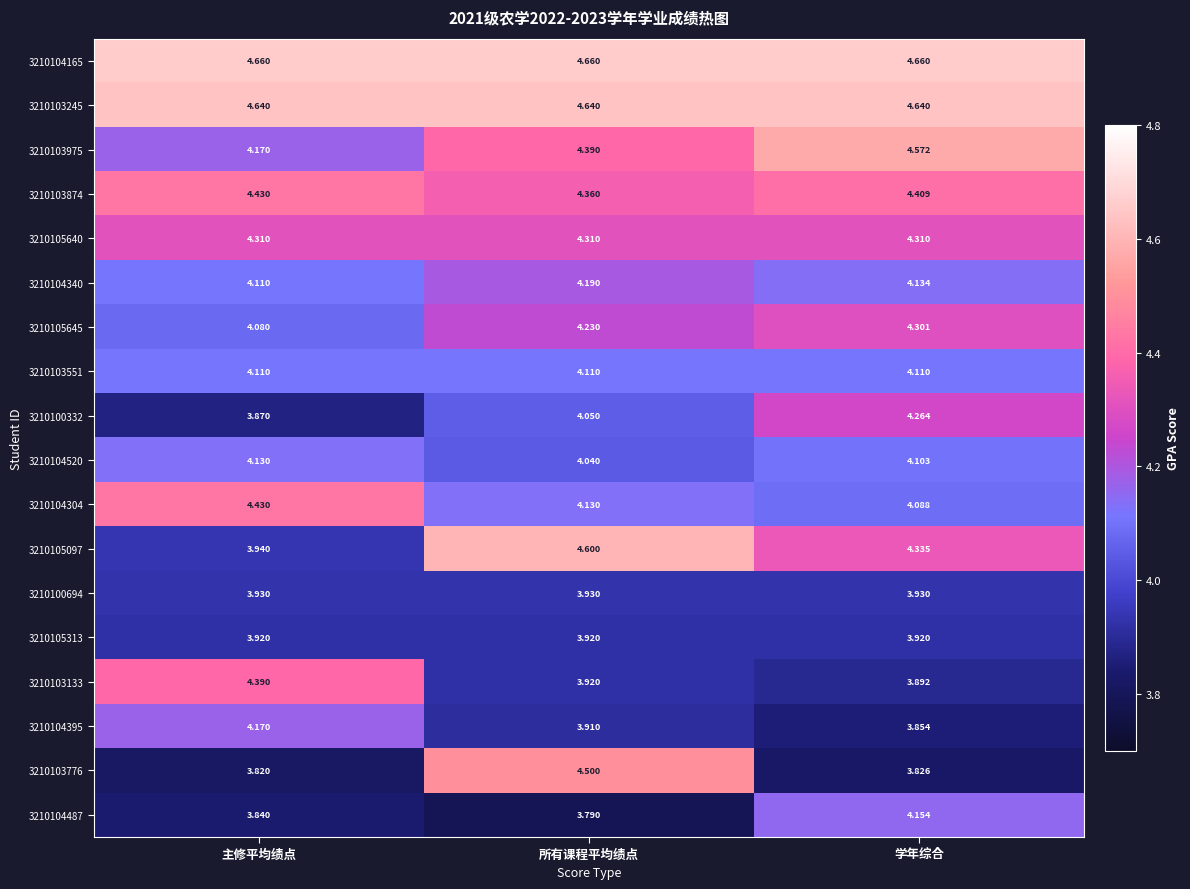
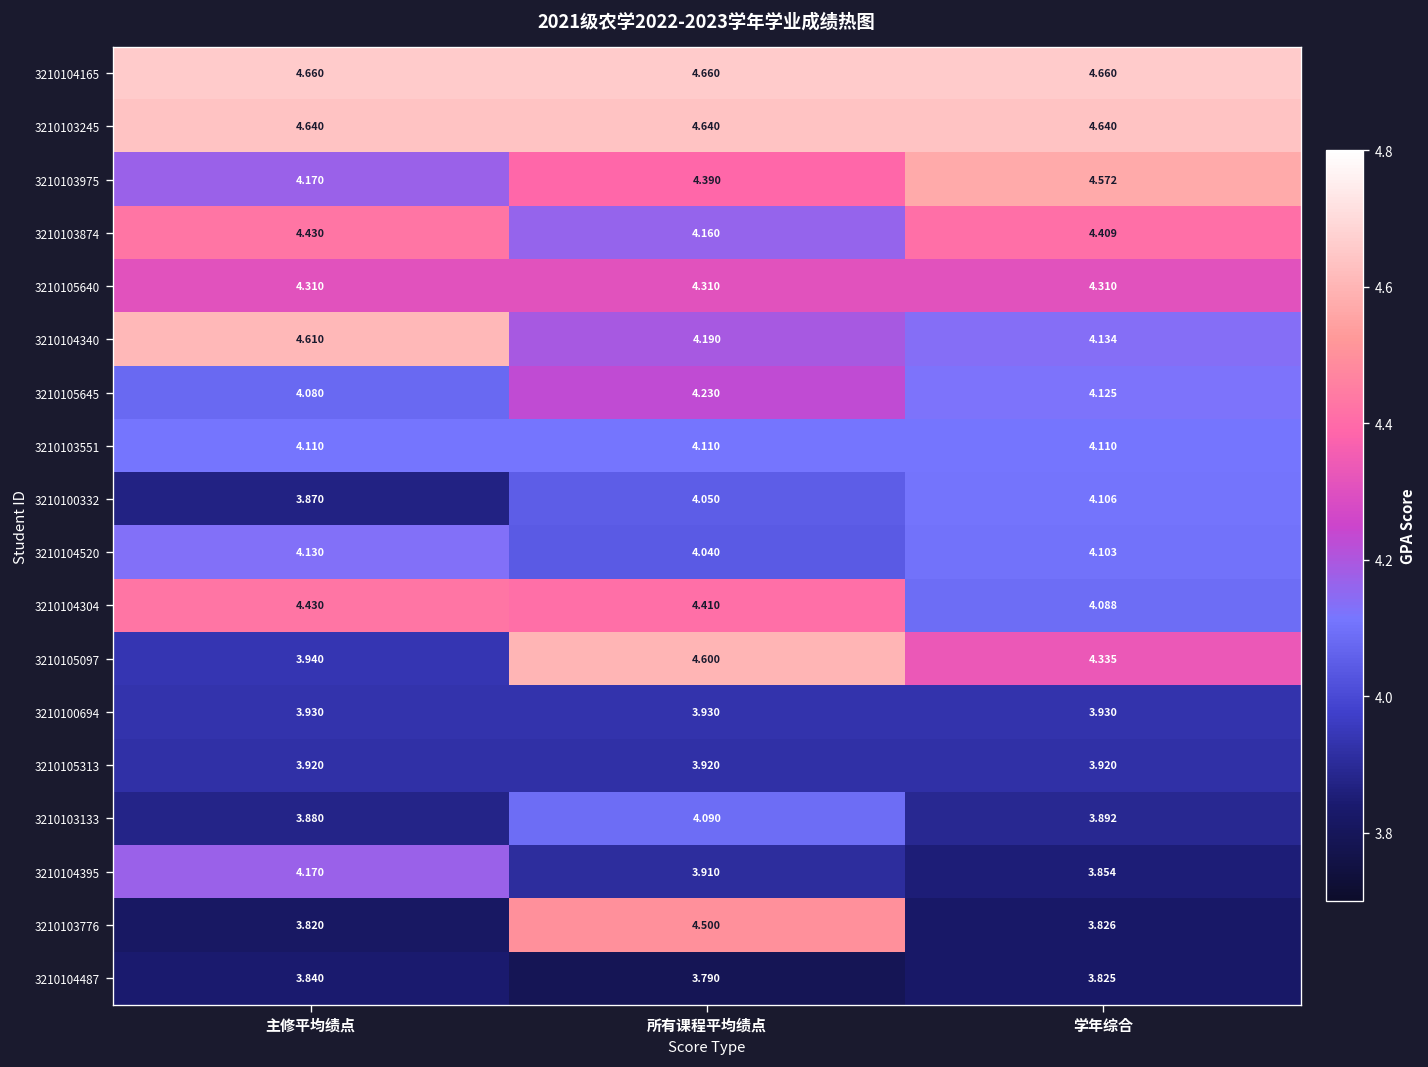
3210103874, 所有课程平均绩点: 4.360 -> 4.160
3210104340, 主修平均绩点: 4.110 -> 4.610
3210105645, 学年综合: 4.301 -> 4.125
3210100332, 学年综合: 4.264 -> 4.106
3210104304, 所有课程平均绩点: 4.130 -> 4.410
3210103133, 主修平均绩点: 4.390 -> 3.880
3210103133, 所有课程平均绩点: 3.920 -> 4.090
3210104487, 学年综合: 4.154 -> 3.825
